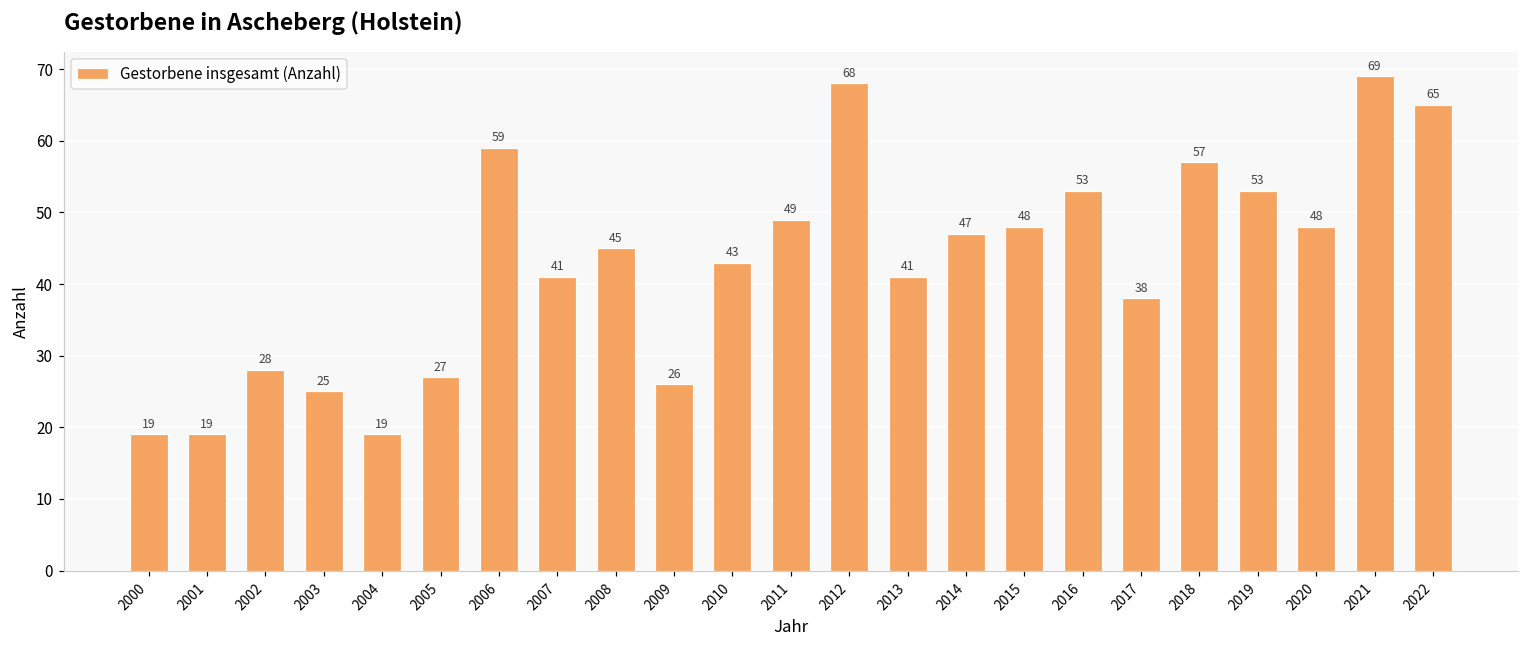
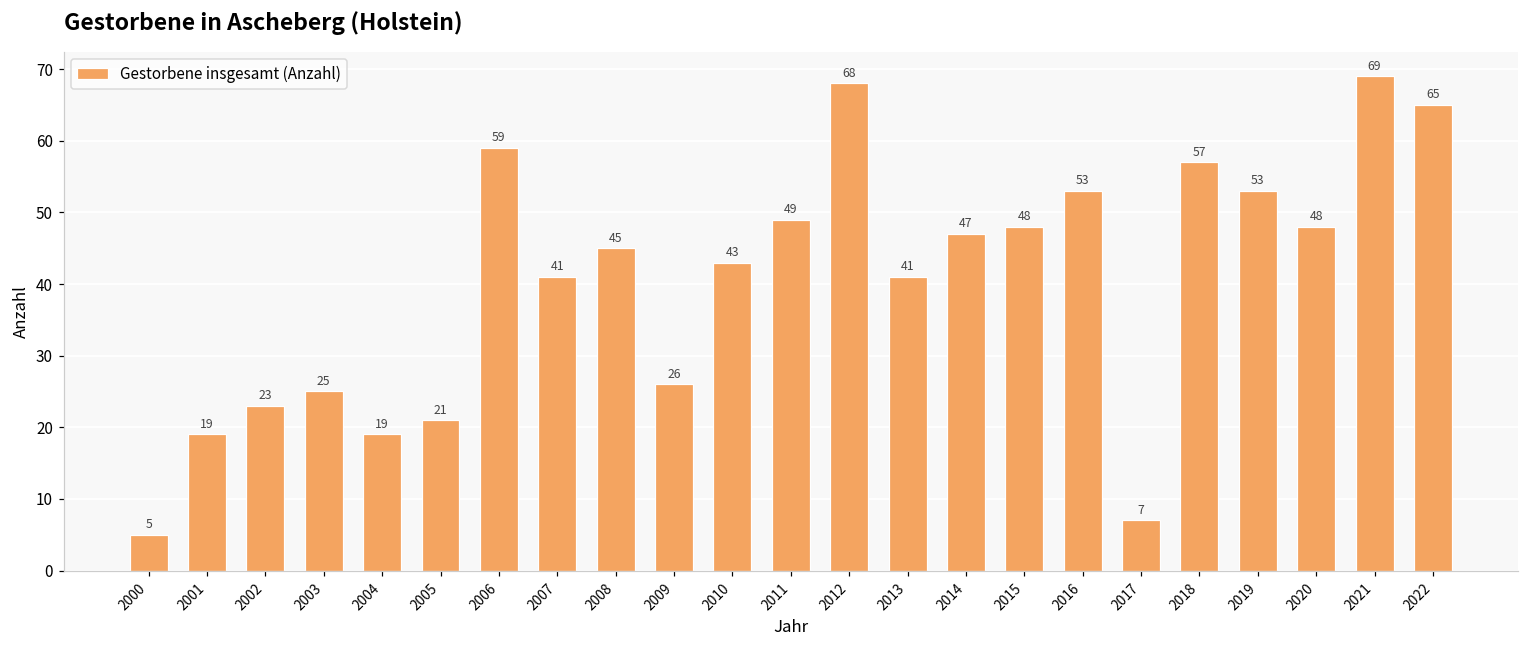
2000: 19 -> 5
2002: 28 -> 23
2005: 27 -> 21
2017: 38 -> 7
